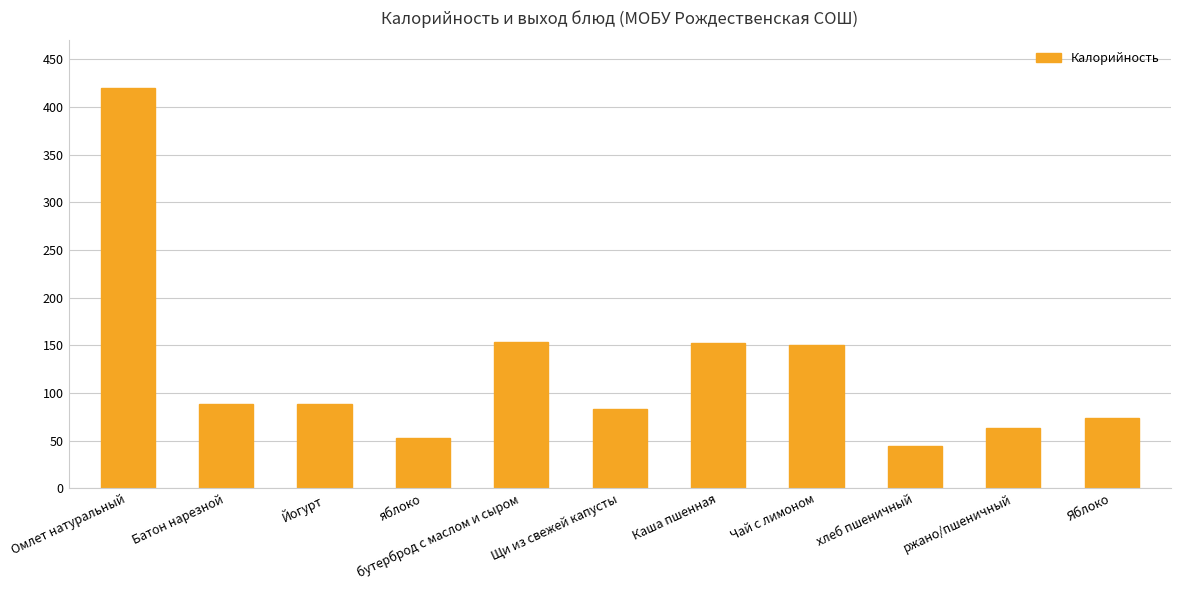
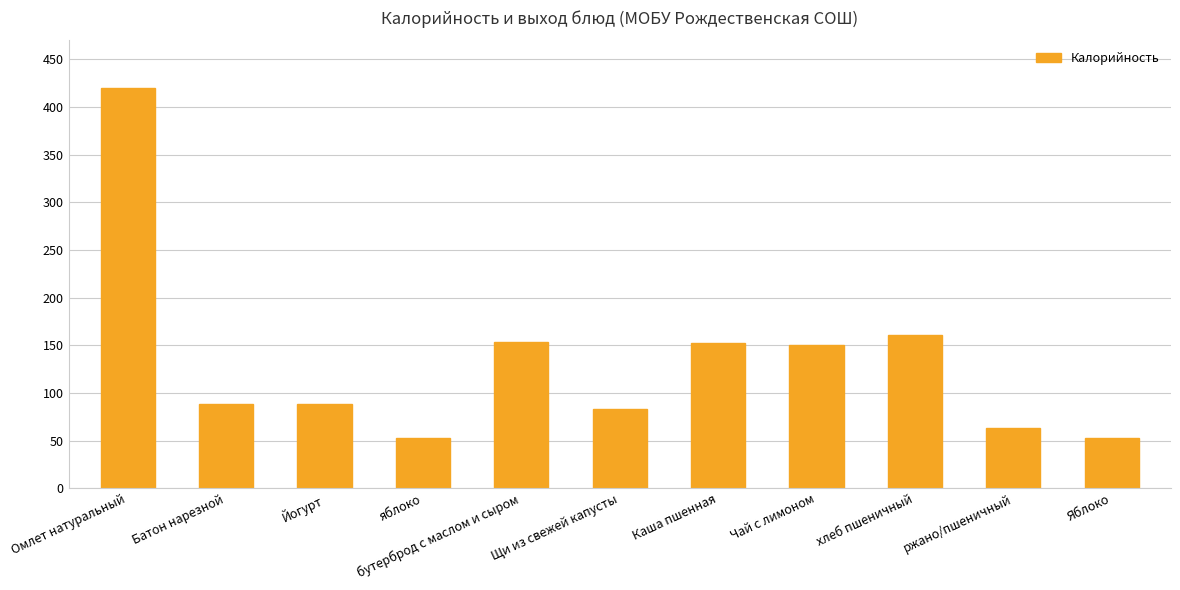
хлеб пшеничный: 40 -> 160
Яблоко: 70 -> 50
